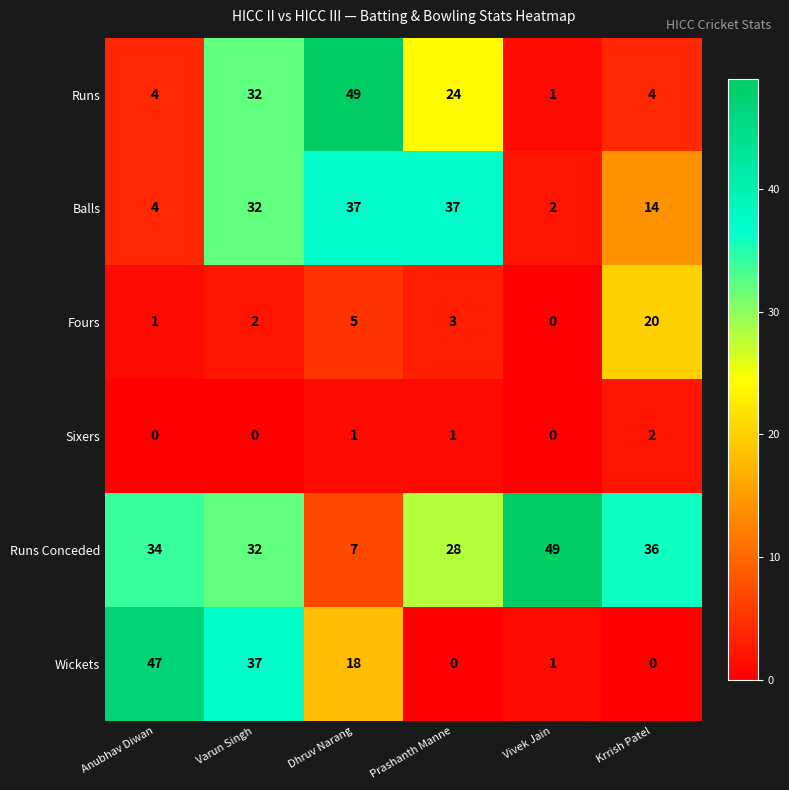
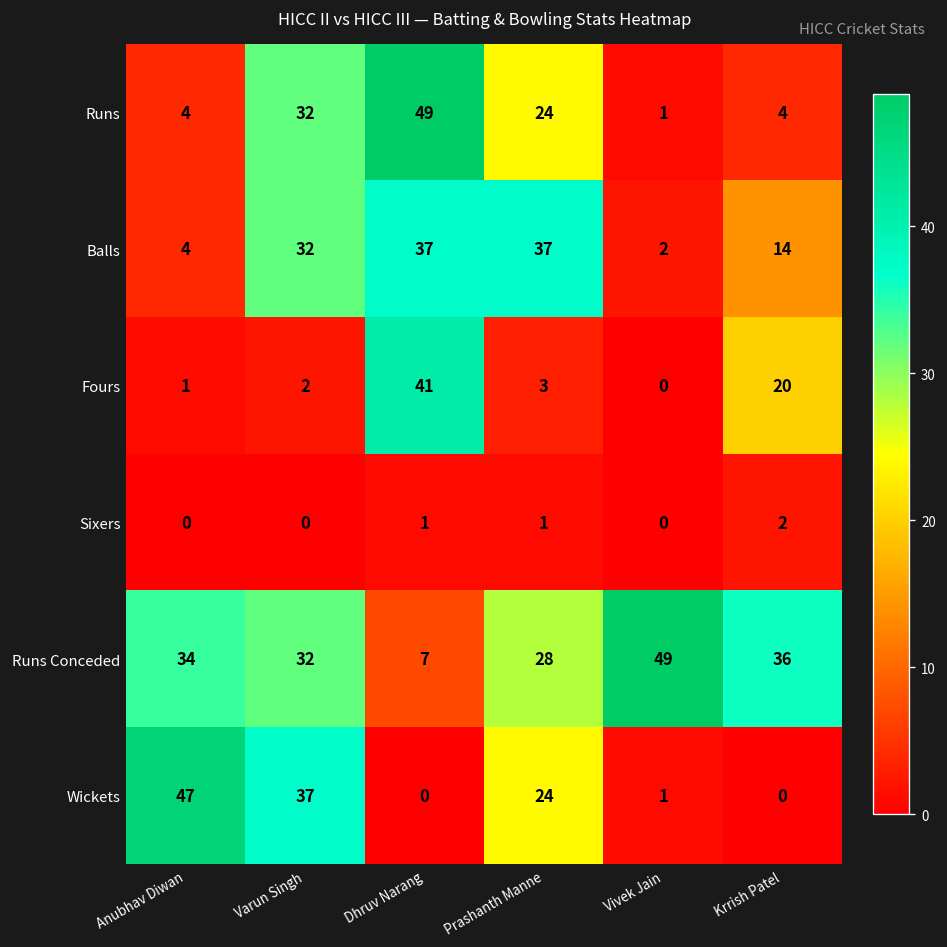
Fours, Dhruv Narang: 5 -> 41
Wickets, Dhruv Narang: 18 -> 0
Wickets, Prashanth Manne: 0 -> 24
